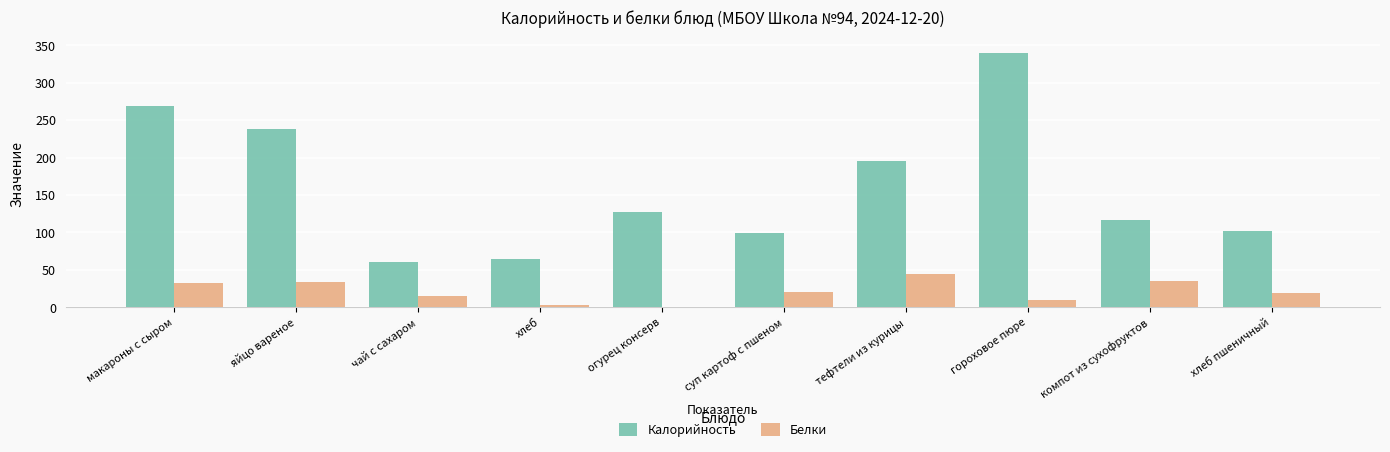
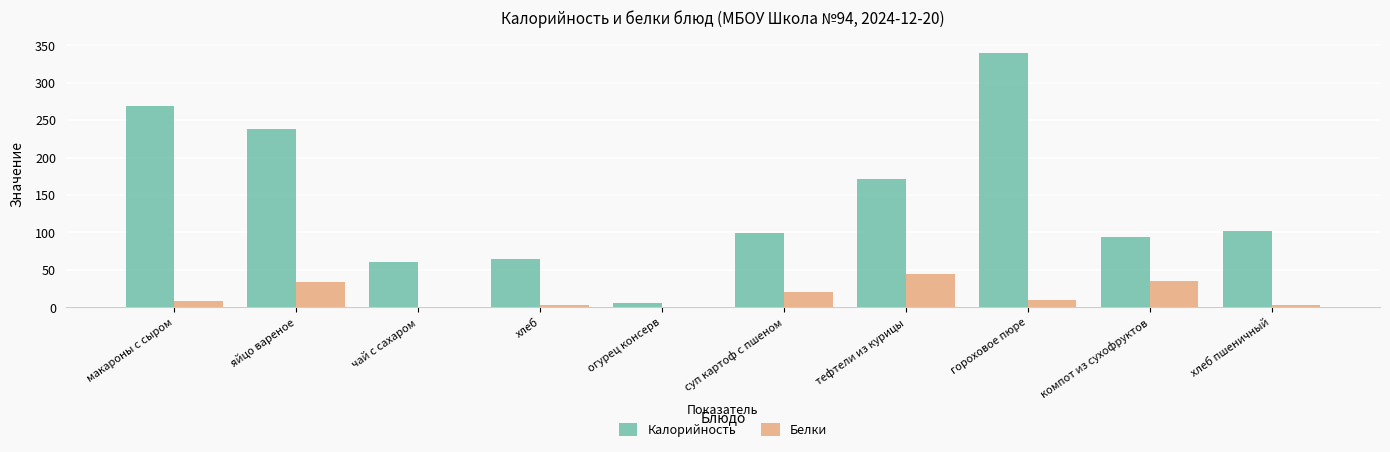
Белки, макароны с сыром: 30 -> 10
Белки, чай с сахаром: 20 -> 0
Калорийность, огурец консерв: 130 -> 10
Калорийность, тефтели из курицы: 200 -> 170
Калорийность, компот из сухофруктов: 120 -> 90
Белки, хлеб пшеничный: 20 -> 0
